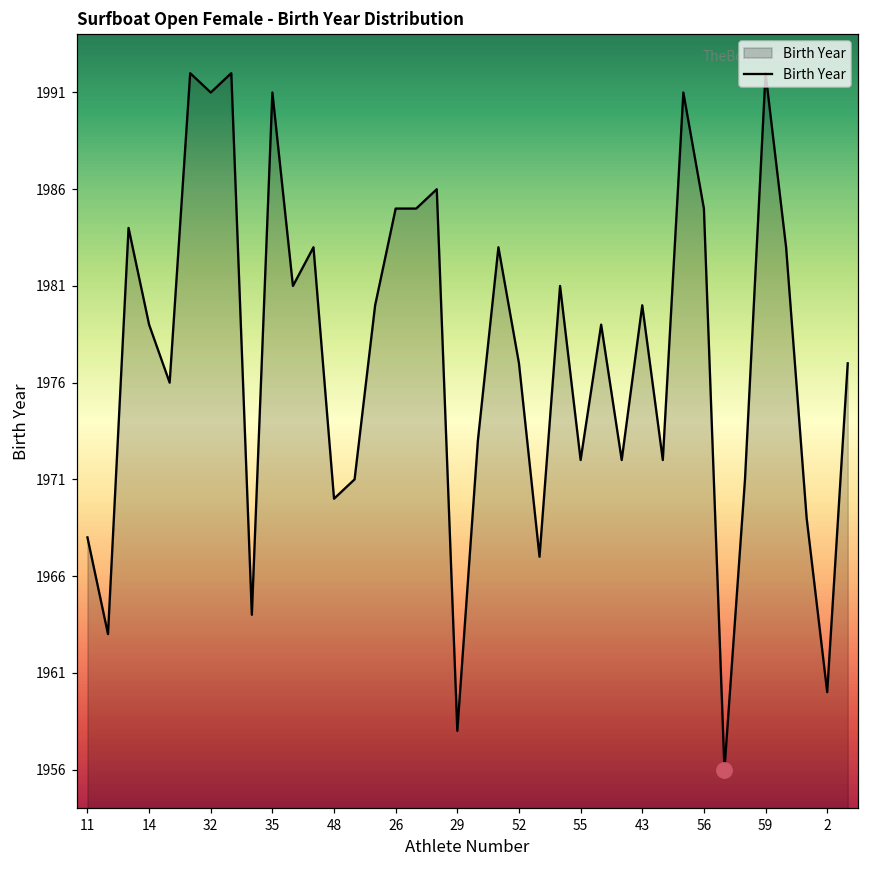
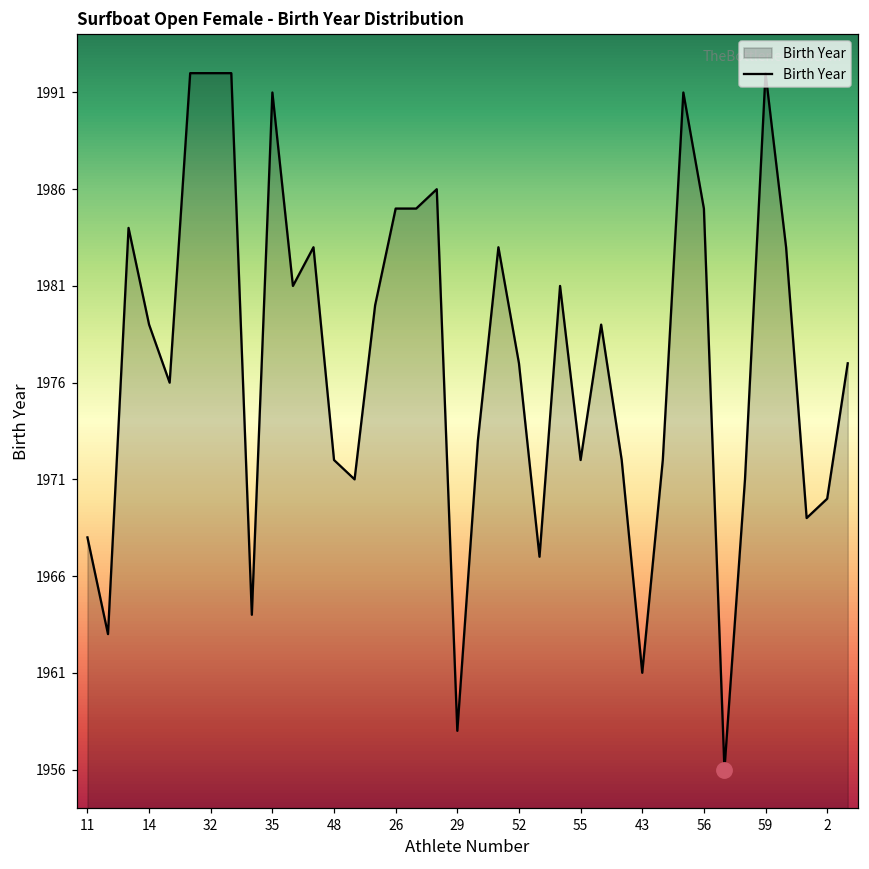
Birth Year, 32: 1991 -> 1992
Birth Year, 48: 1970 -> 1972
Birth Year, 43: 1980 -> 1961
Birth Year, 2: 1960 -> 1970
